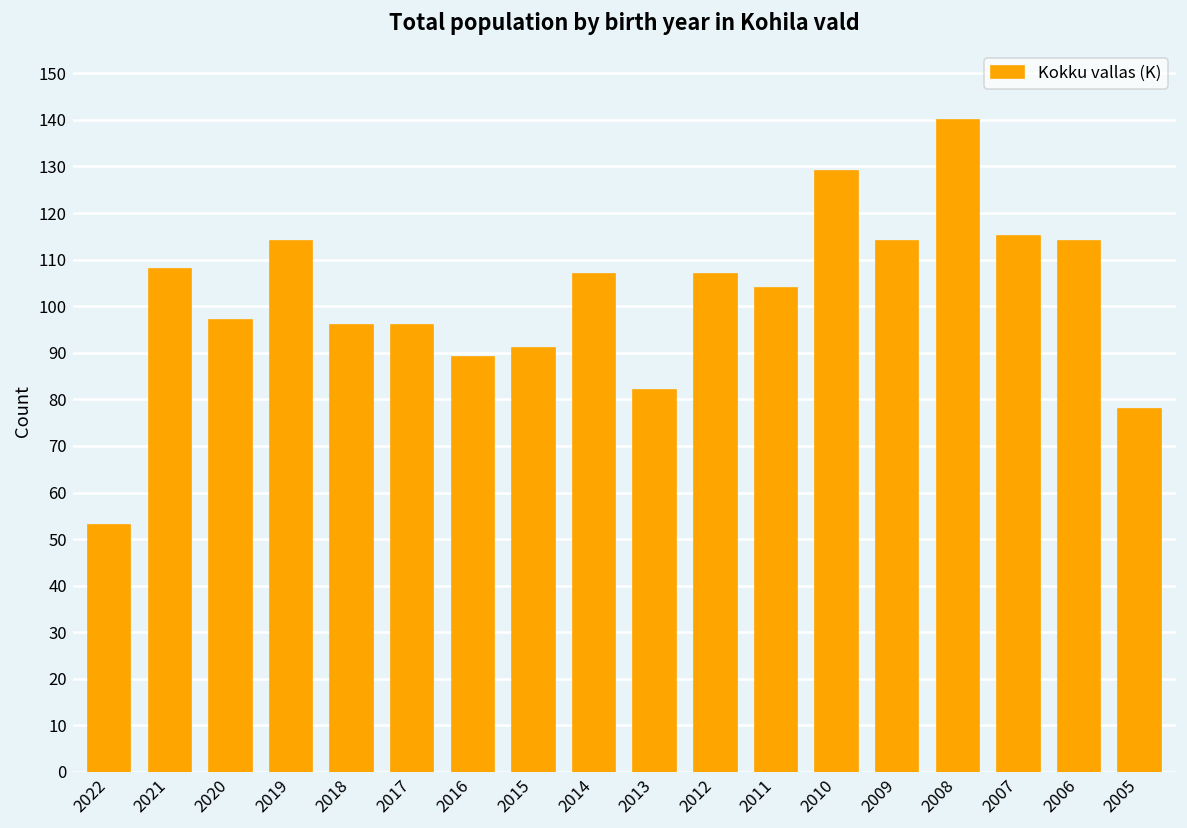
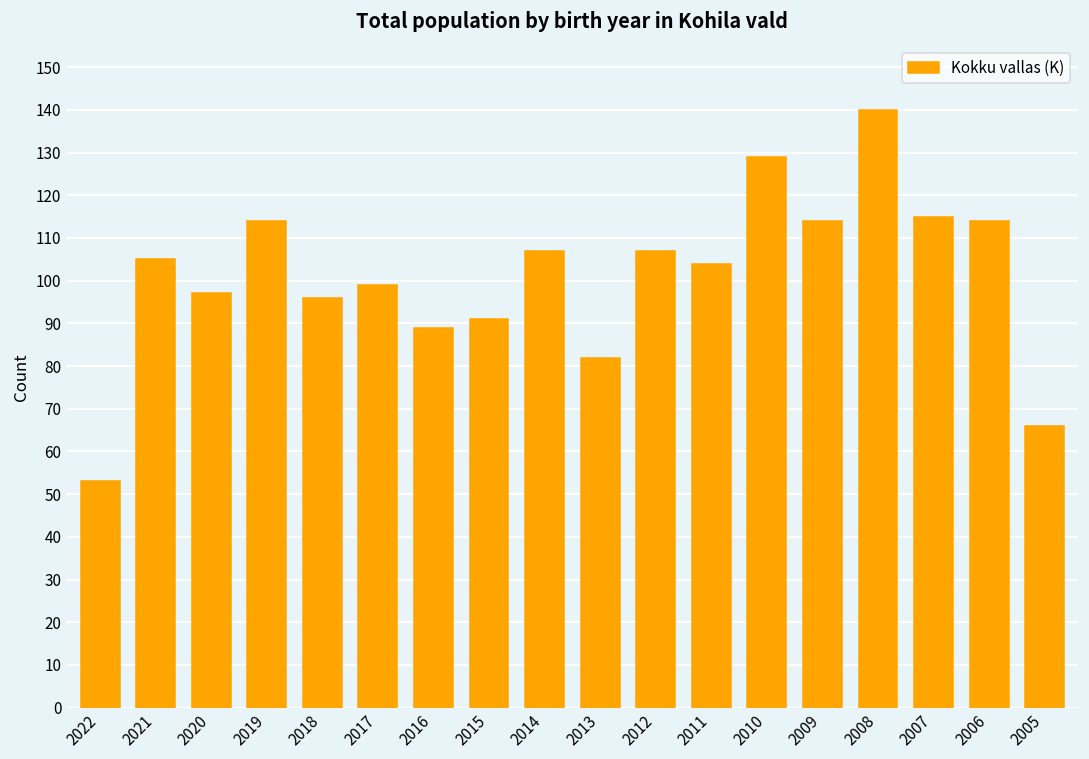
2021: 108 -> 105
2017: 96 -> 99
2005: 78 -> 66
